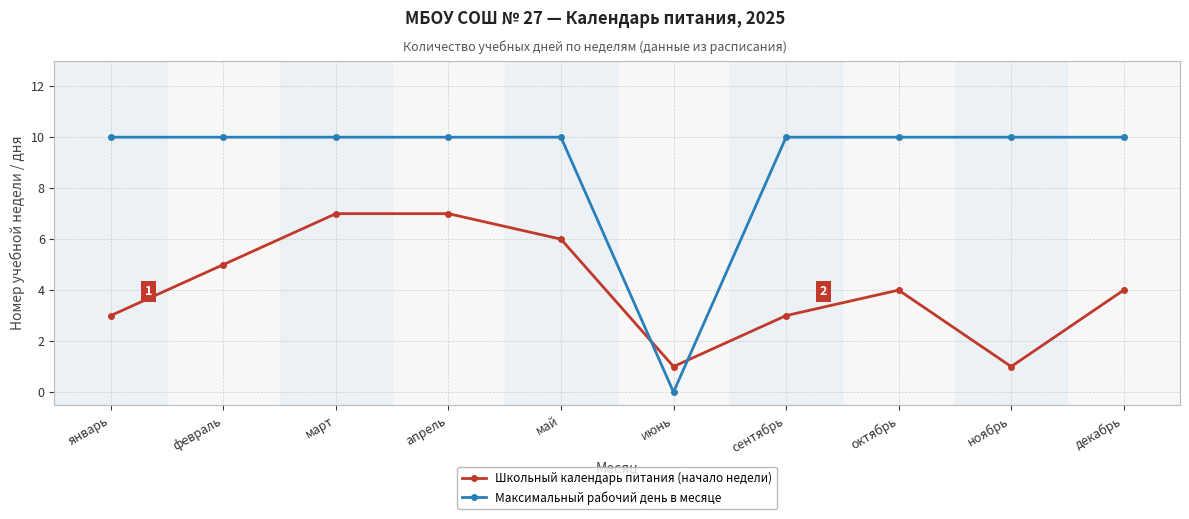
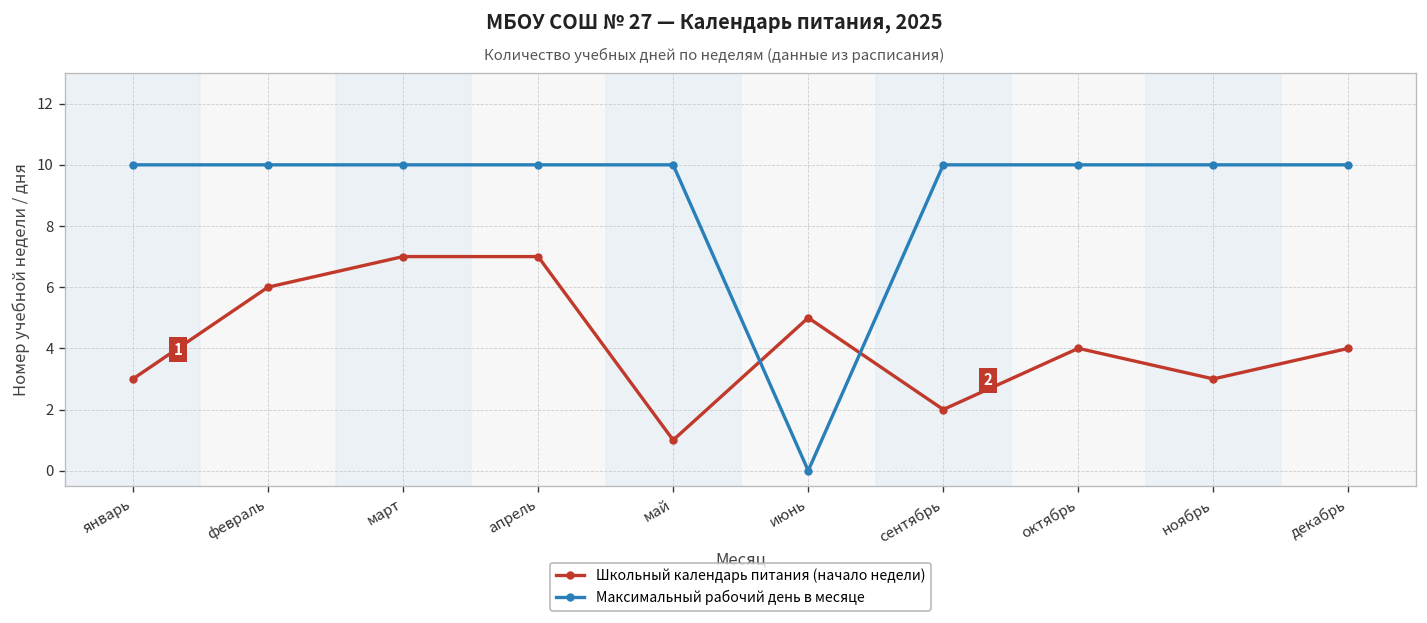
Школьный календарь питания (начало недели), февраль: 5 -> 6
Школьный календарь питания (начало недели), май: 6 -> 1
Школьный календарь питания (начало недели), июнь: 1 -> 5
Школьный календарь питания (начало недели), сентябрь: 3 -> 2
Школьный календарь питания (начало недели), ноябрь: 1 -> 3
